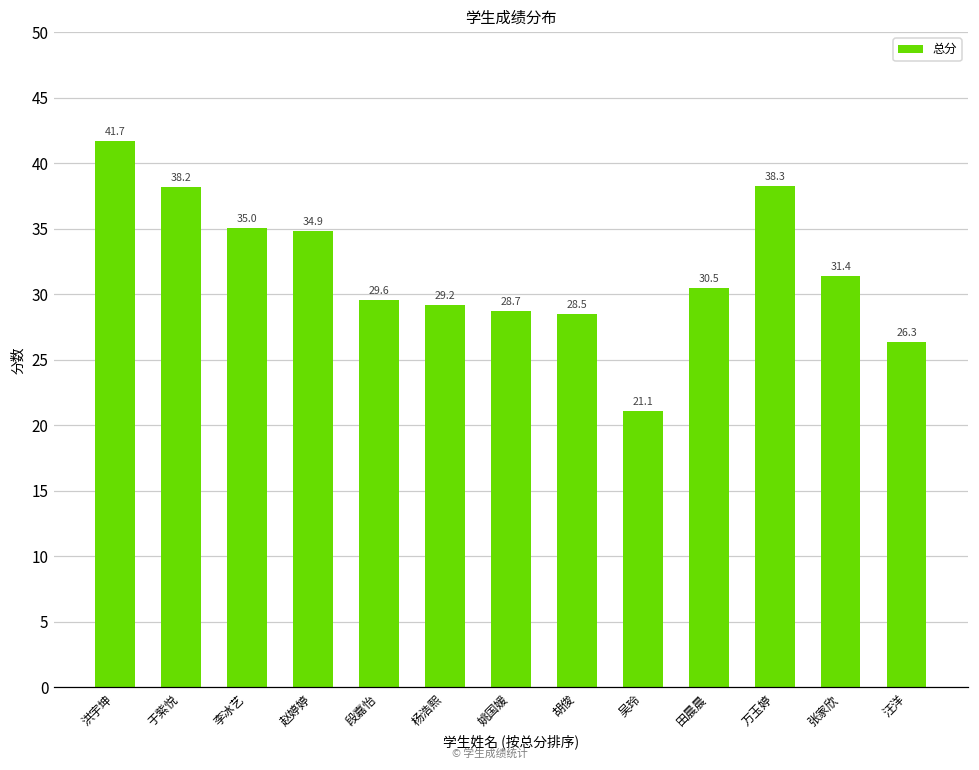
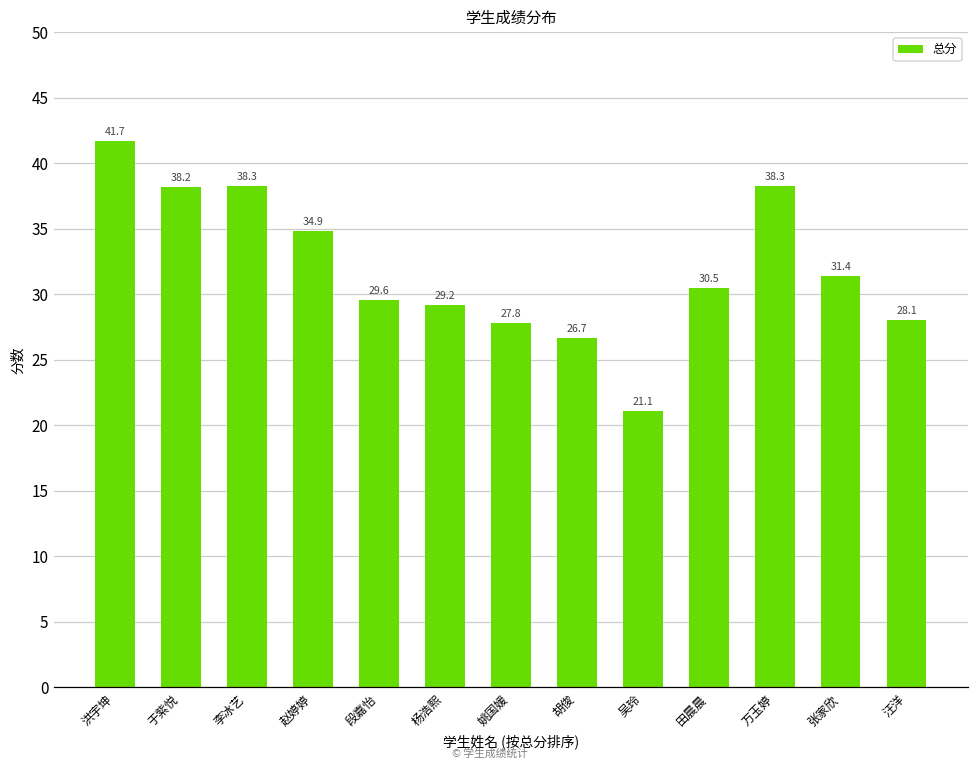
李冰艺: 35.0 -> 38.3
姚国媛: 28.7 -> 27.8
胡俊: 28.5 -> 26.7
汪洋: 26.3 -> 28.1
